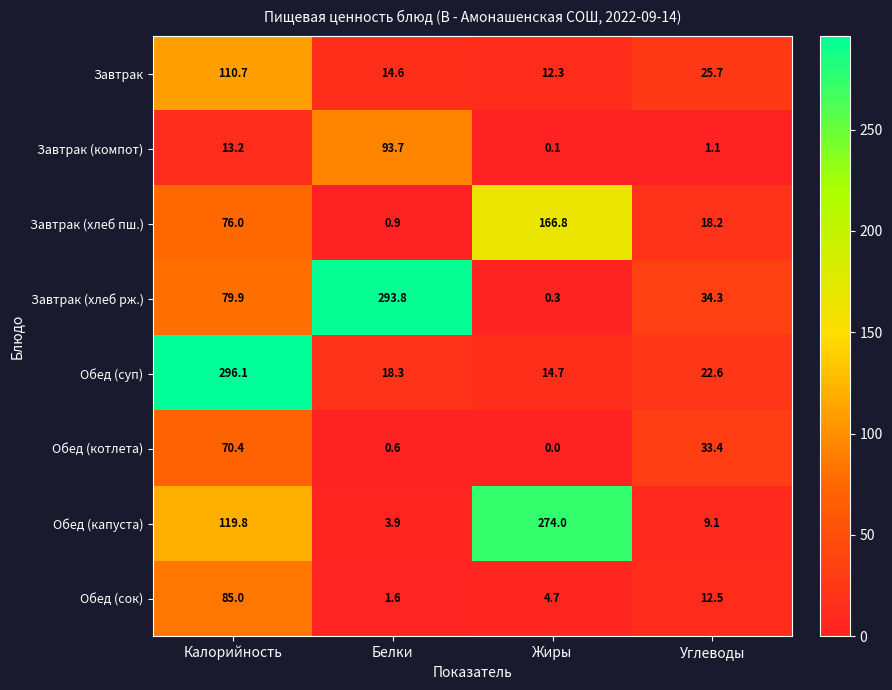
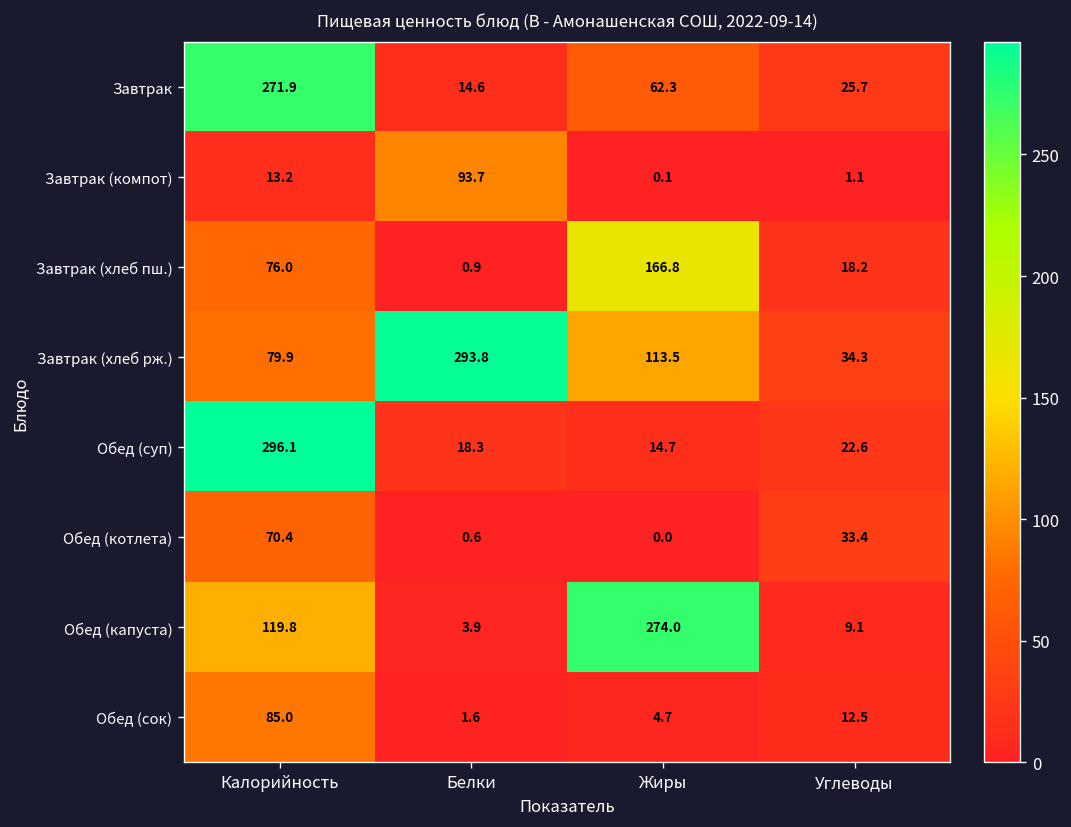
Завтрак, Калорийность: 110.7 -> 271.9
Завтрак, Жиры: 12.3 -> 62.3
Завтрак (хлеб рж.), Жиры: 0.3 -> 113.5
